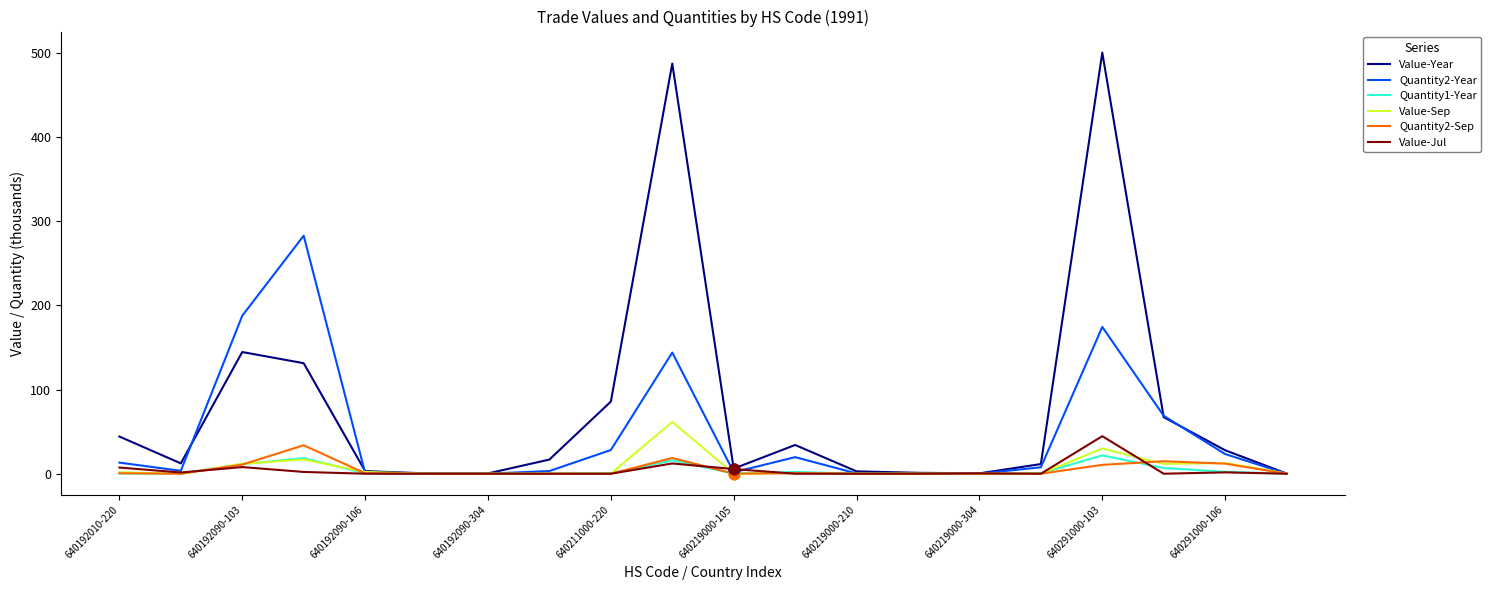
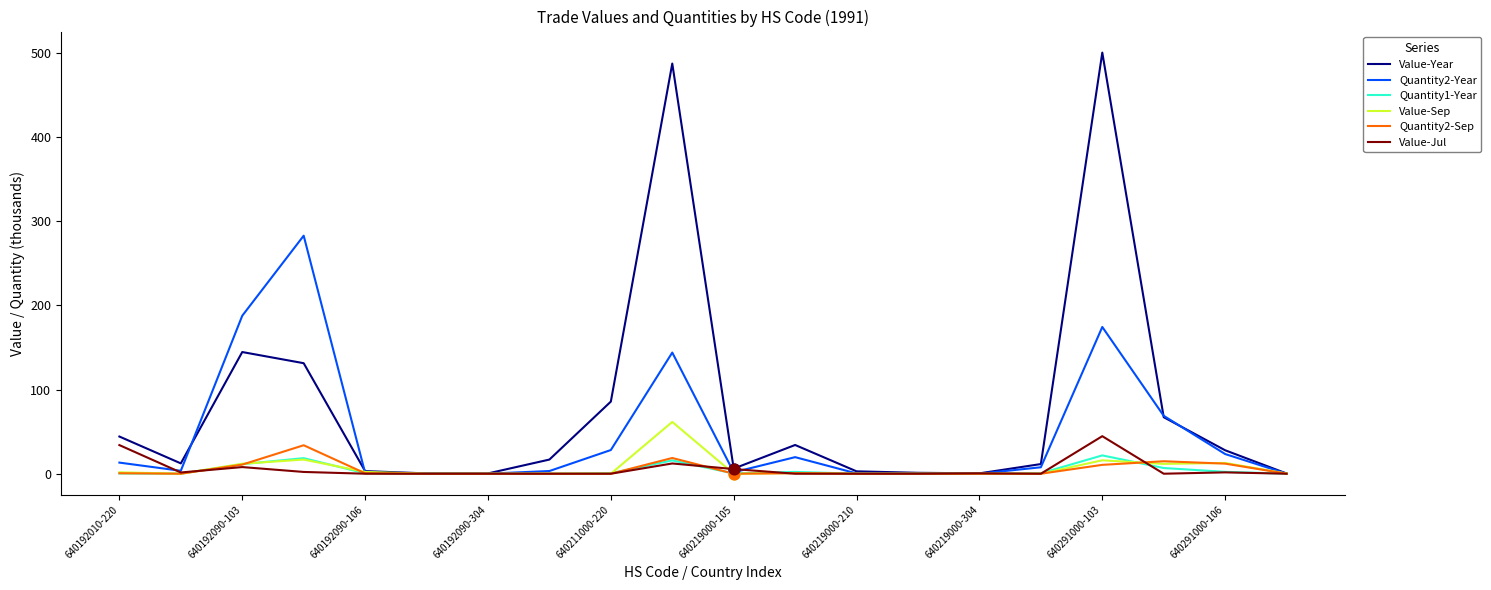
Value-Jul, 640192010-220: 10 -> 30
Value-Sep, 640291000-103: 30 -> 20
